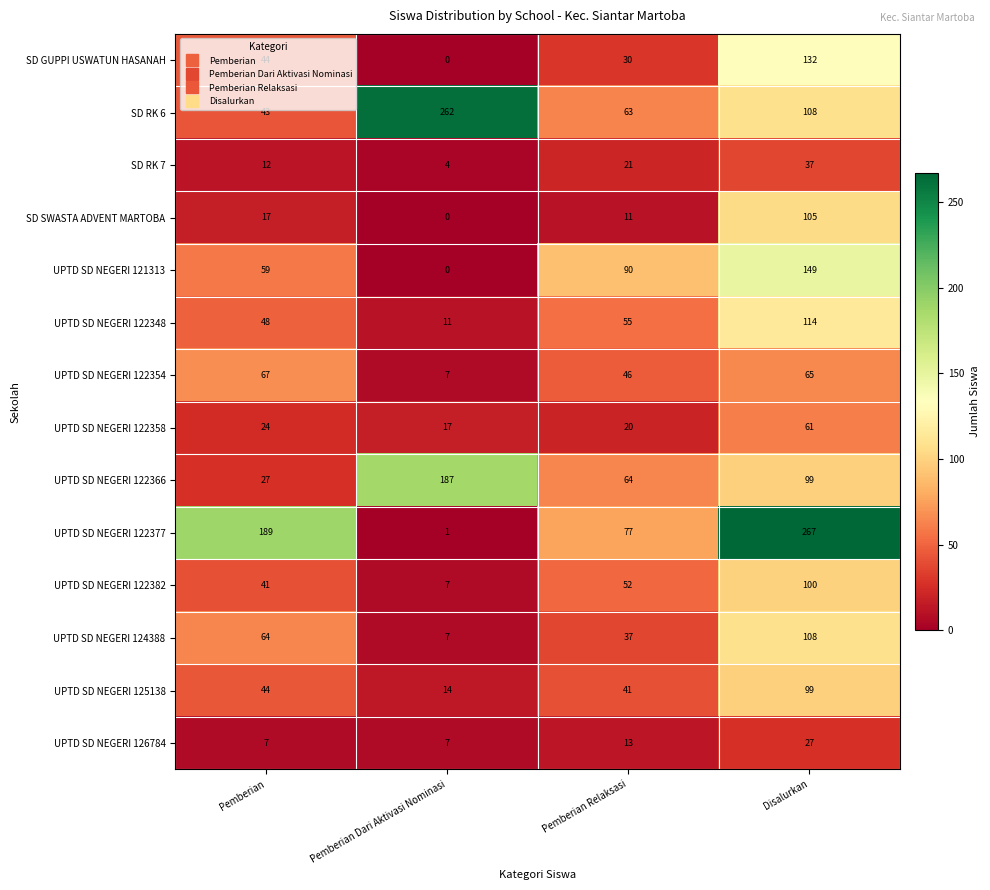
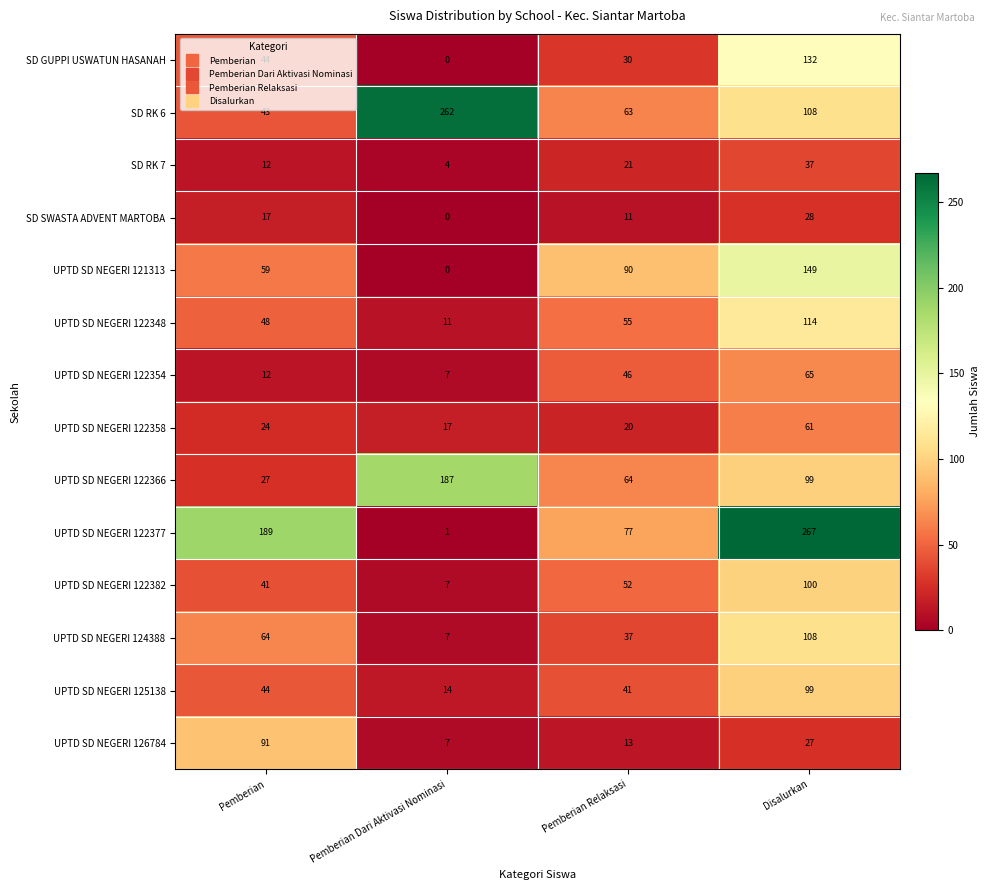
SD SWASTA ADVENT MARTOBA, Disalurkan: 105 -> 28
UPTD SD NEGERI 122354, Pemberian: 67 -> 12
UPTD SD NEGERI 126784, Pemberian: 7 -> 91
